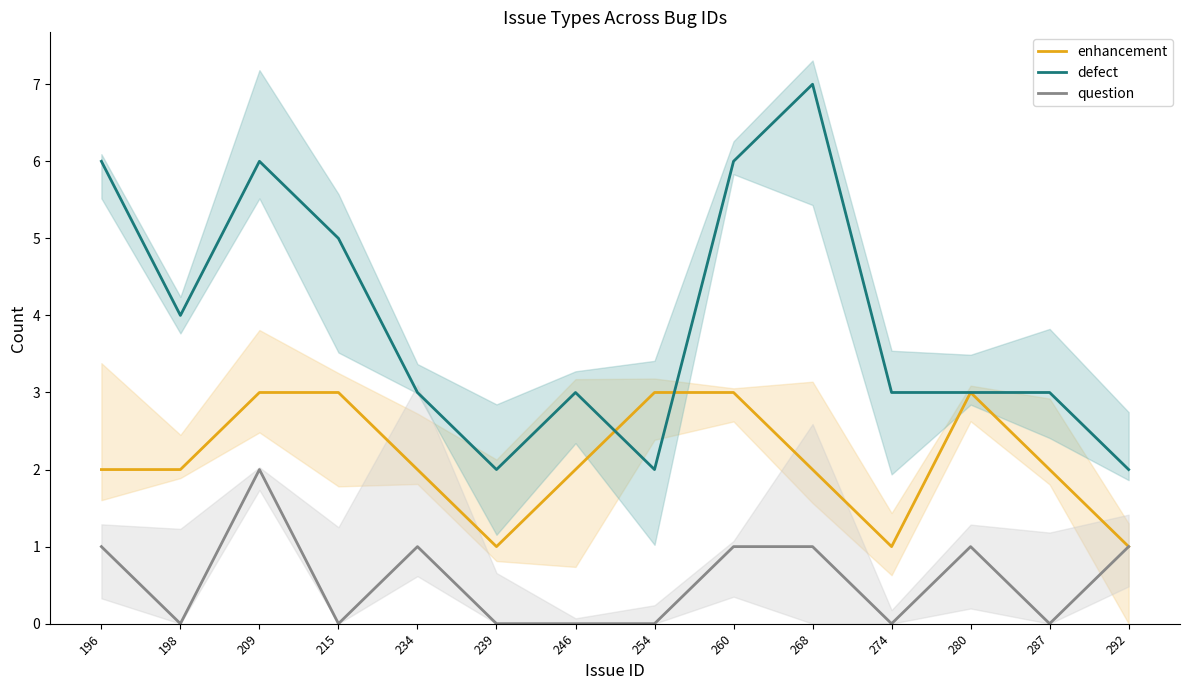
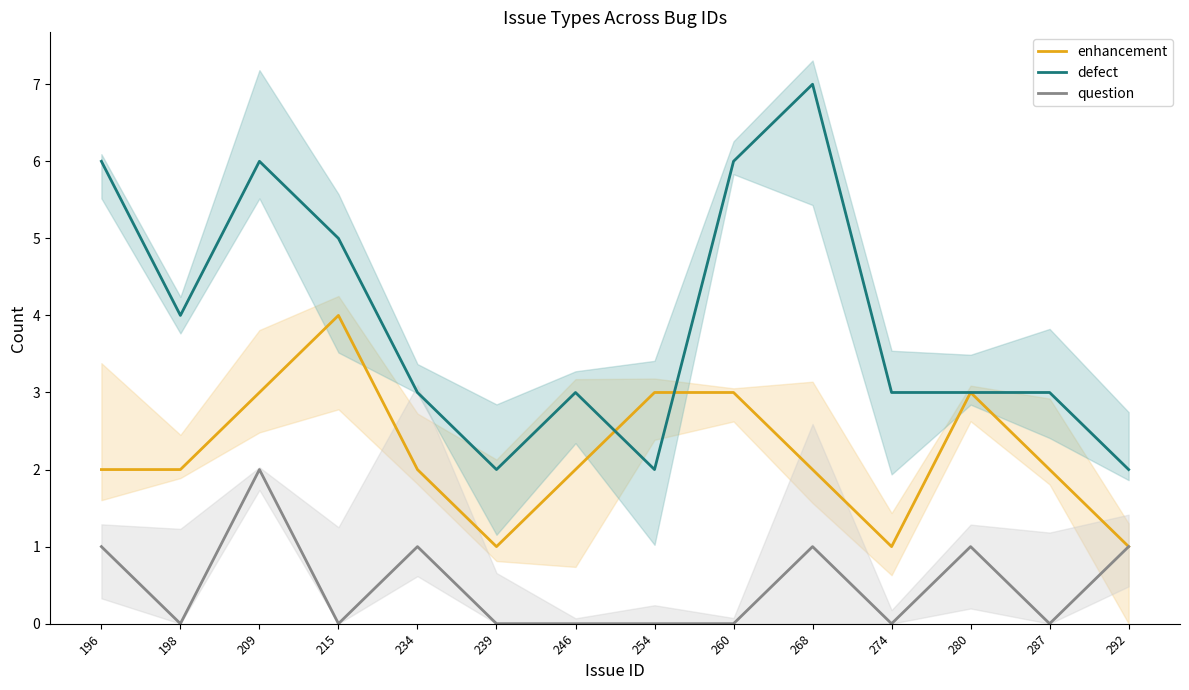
enhancement, 215: 3 -> 4
question, 260: 1 -> 0
